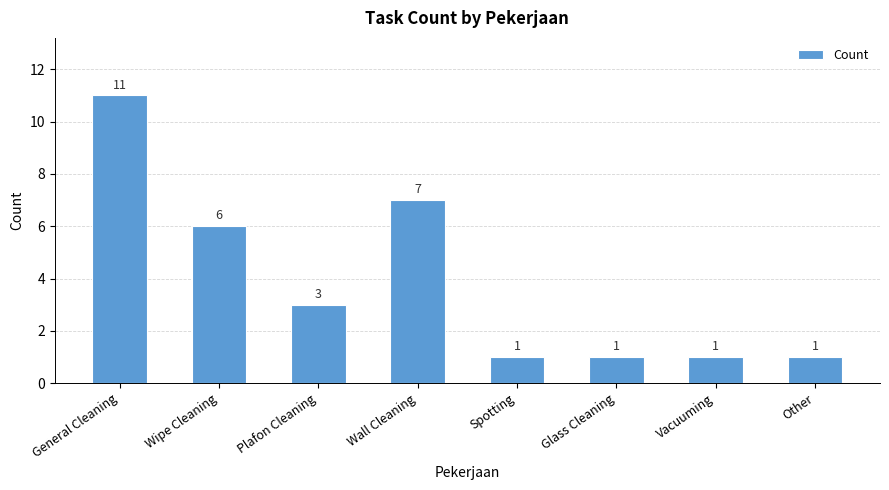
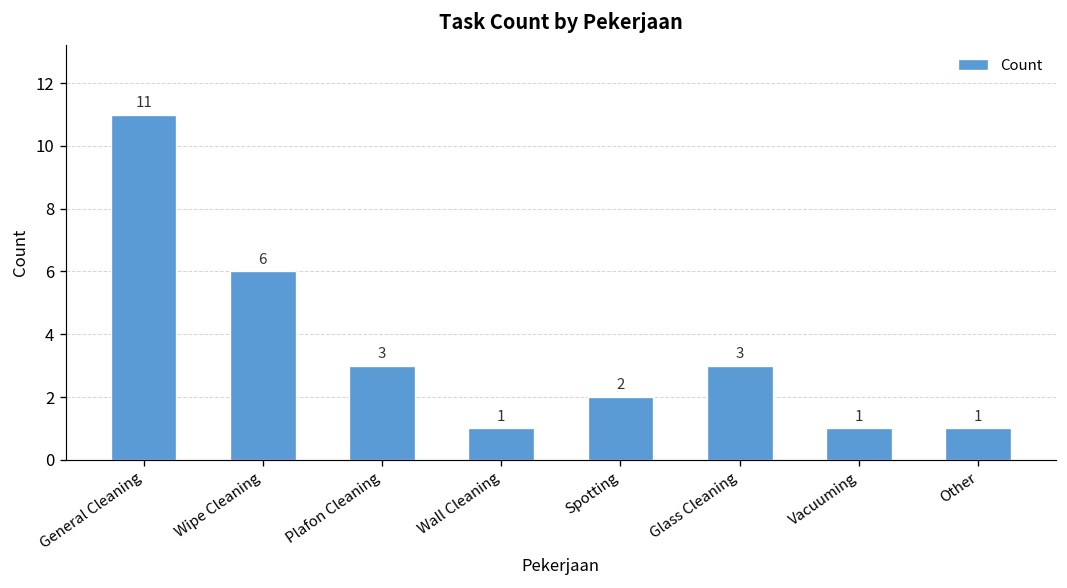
Wall Cleaning: 7 -> 1
Spotting: 1 -> 2
Glass Cleaning: 1 -> 3
